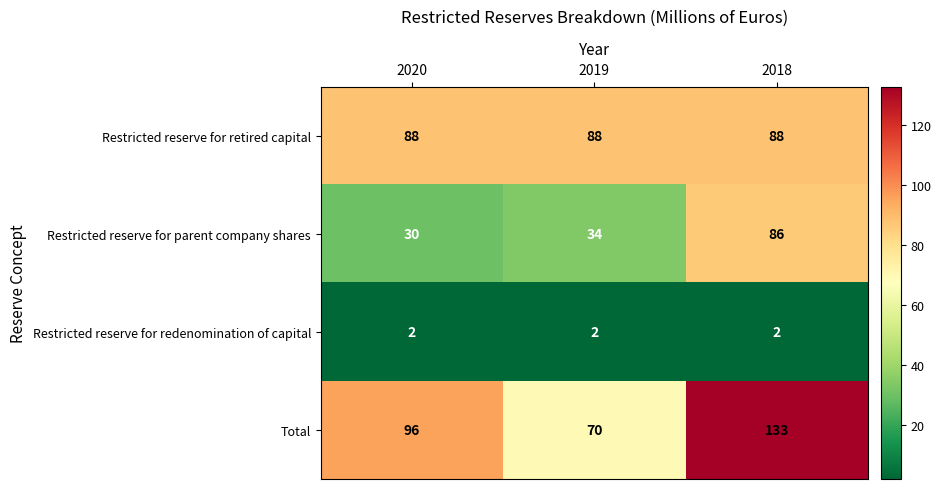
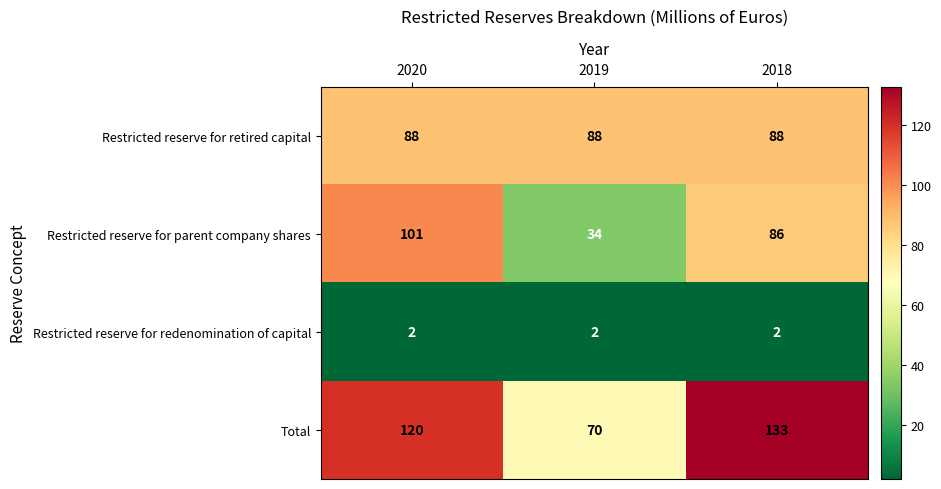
Restricted reserve for parent company shares, 2020: 30 -> 101
Total, 2020: 96 -> 120
